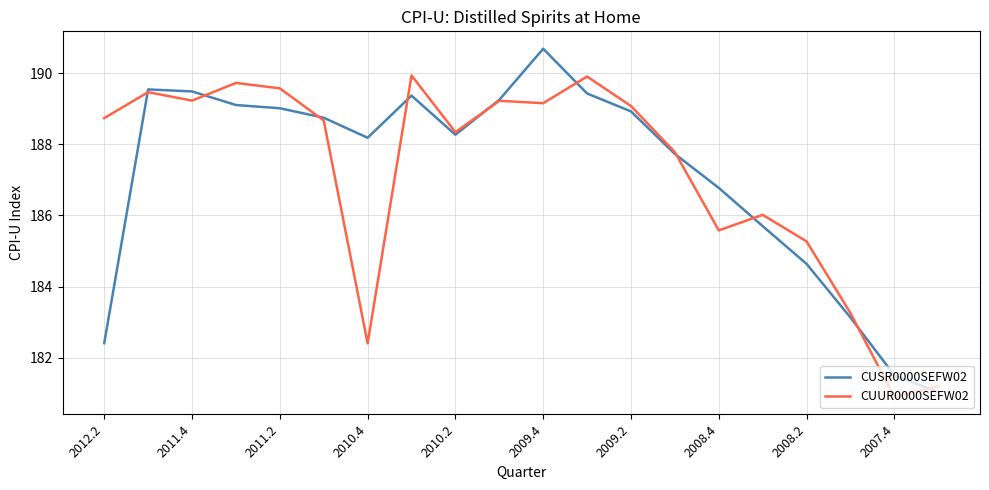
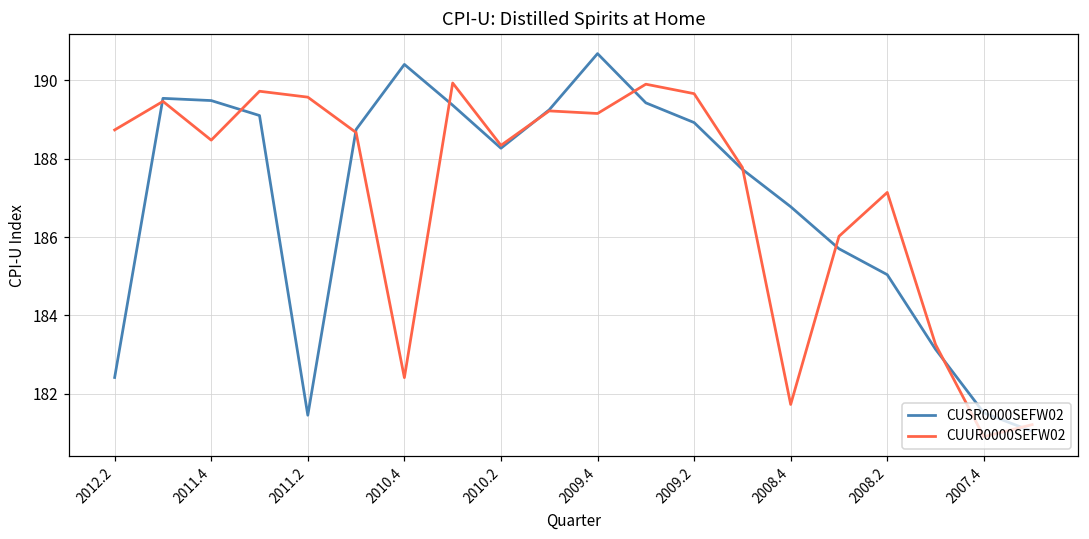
CUUR0000SEFW02, 2011.4: 189.2 -> 188.5
CUSR0000SEFW02, 2011.2: 189.0 -> 181.5
CUSR0000SEFW02, 2010.4: 188.2 -> 190.4
CUUR0000SEFW02, 2009.2: 189.1 -> 189.7
CUUR0000SEFW02, 2008.4: 185.6 -> 181.7
CUSR0000SEFW02, 2008.2: 184.6 -> 185.0
CUUR0000SEFW02, 2008.2: 185.3 -> 187.1
